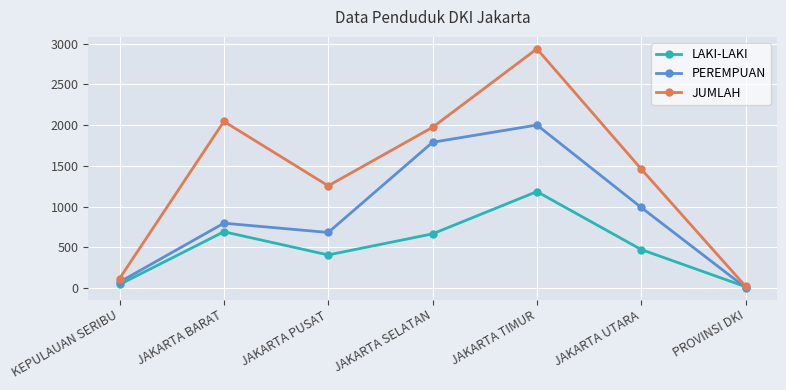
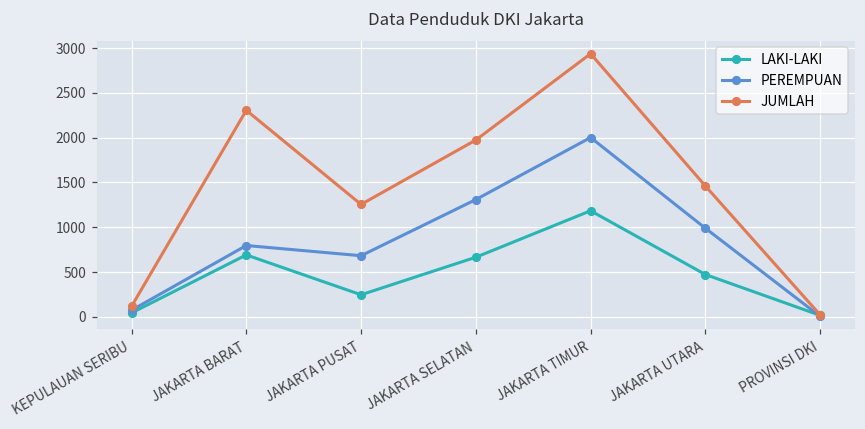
JUMLAH, JAKARTA BARAT: 2000 -> 2300
LAKI-LAKI, JAKARTA PUSAT: 400 -> 200
PEREMPUAN, JAKARTA SELATAN: 1800 -> 1300
